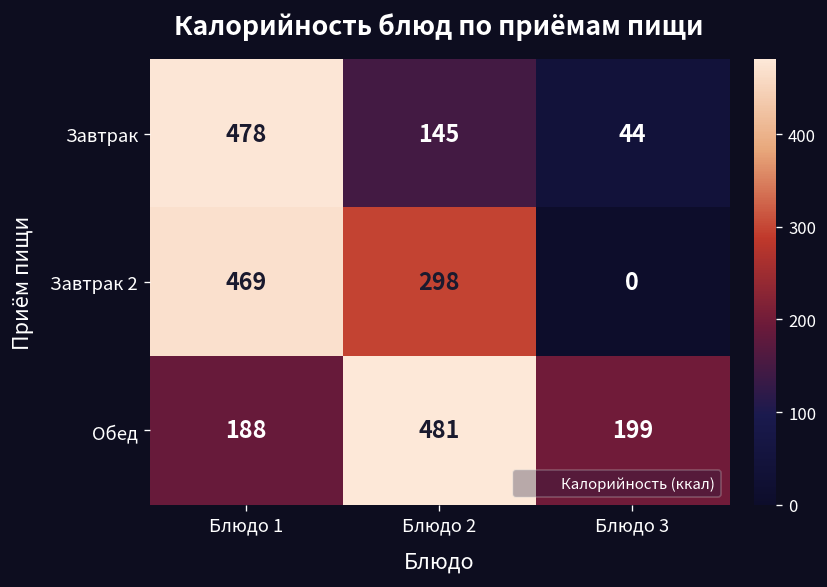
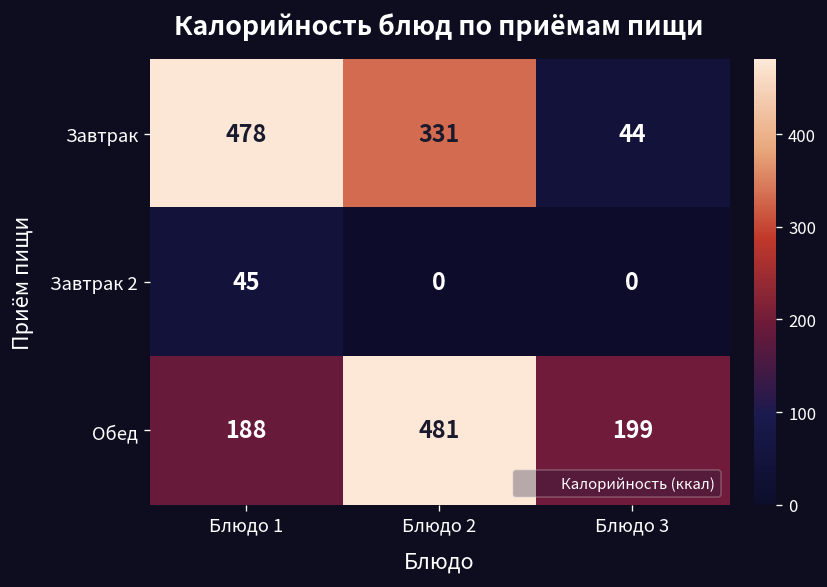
Завтрак, Блюдо 2: 145 -> 331
Завтрак 2, Блюдо 1: 469 -> 45
Завтрак 2, Блюдо 2: 298 -> 0
